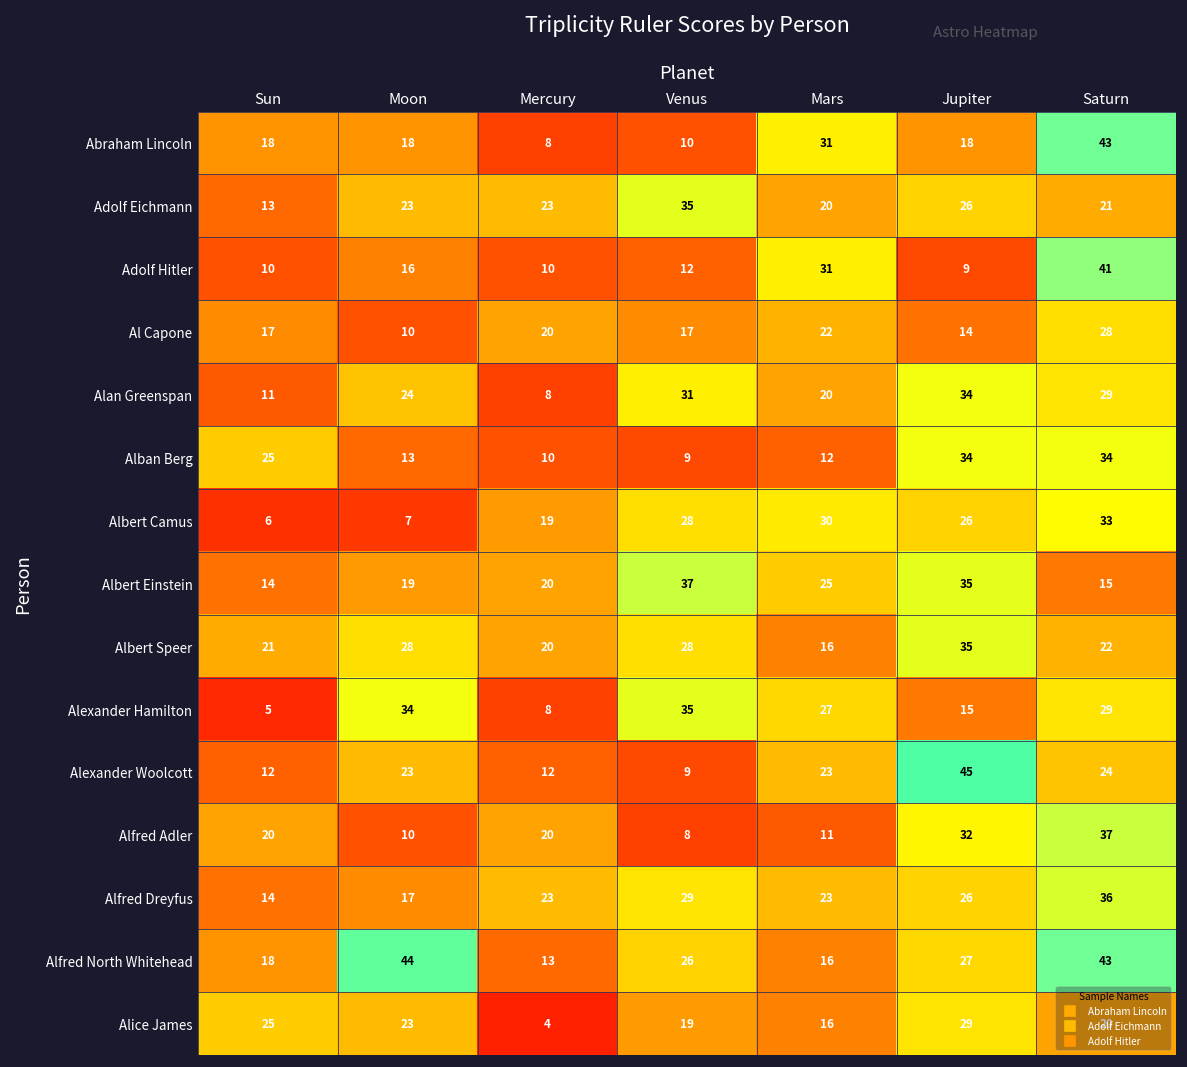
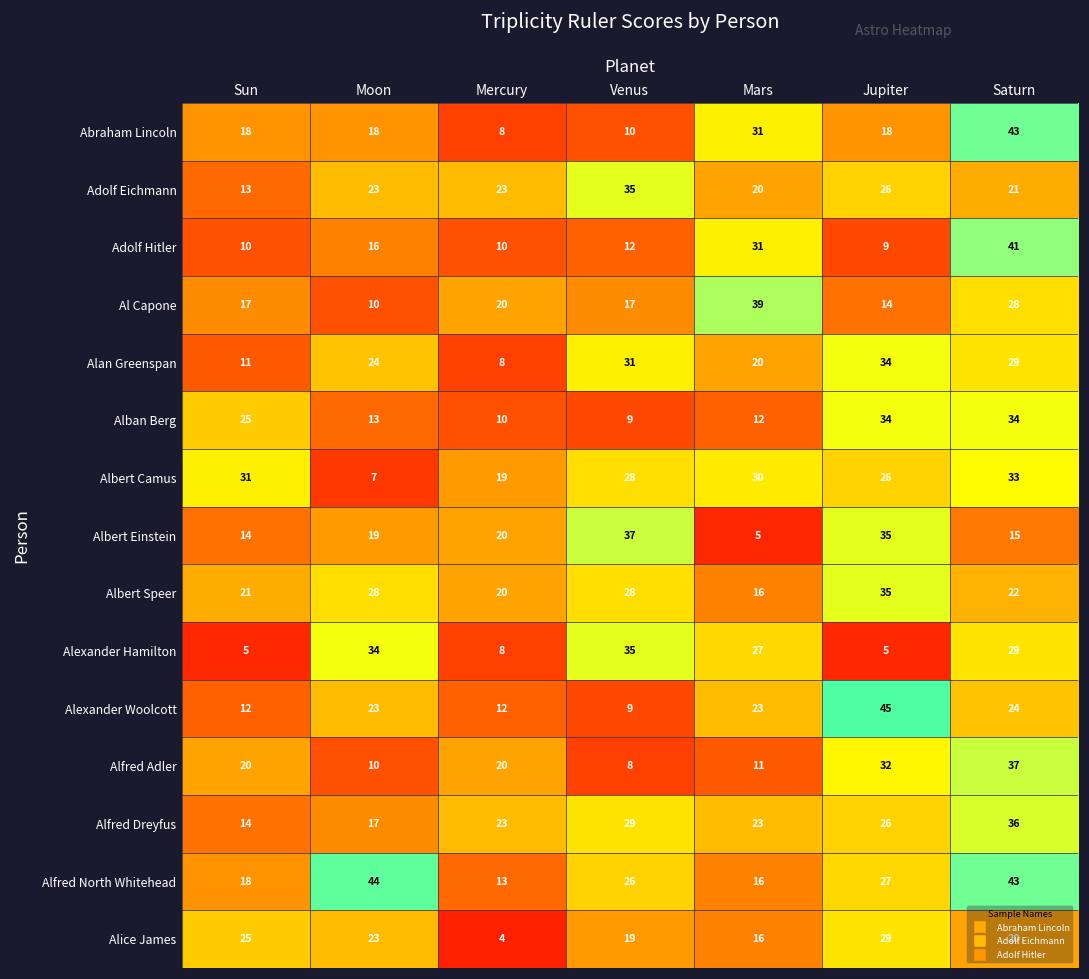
Al Capone, Mars: 22 -> 39
Albert Camus, Sun: 6 -> 31
Albert Einstein, Mars: 25 -> 5
Alexander Hamilton, Jupiter: 15 -> 5
